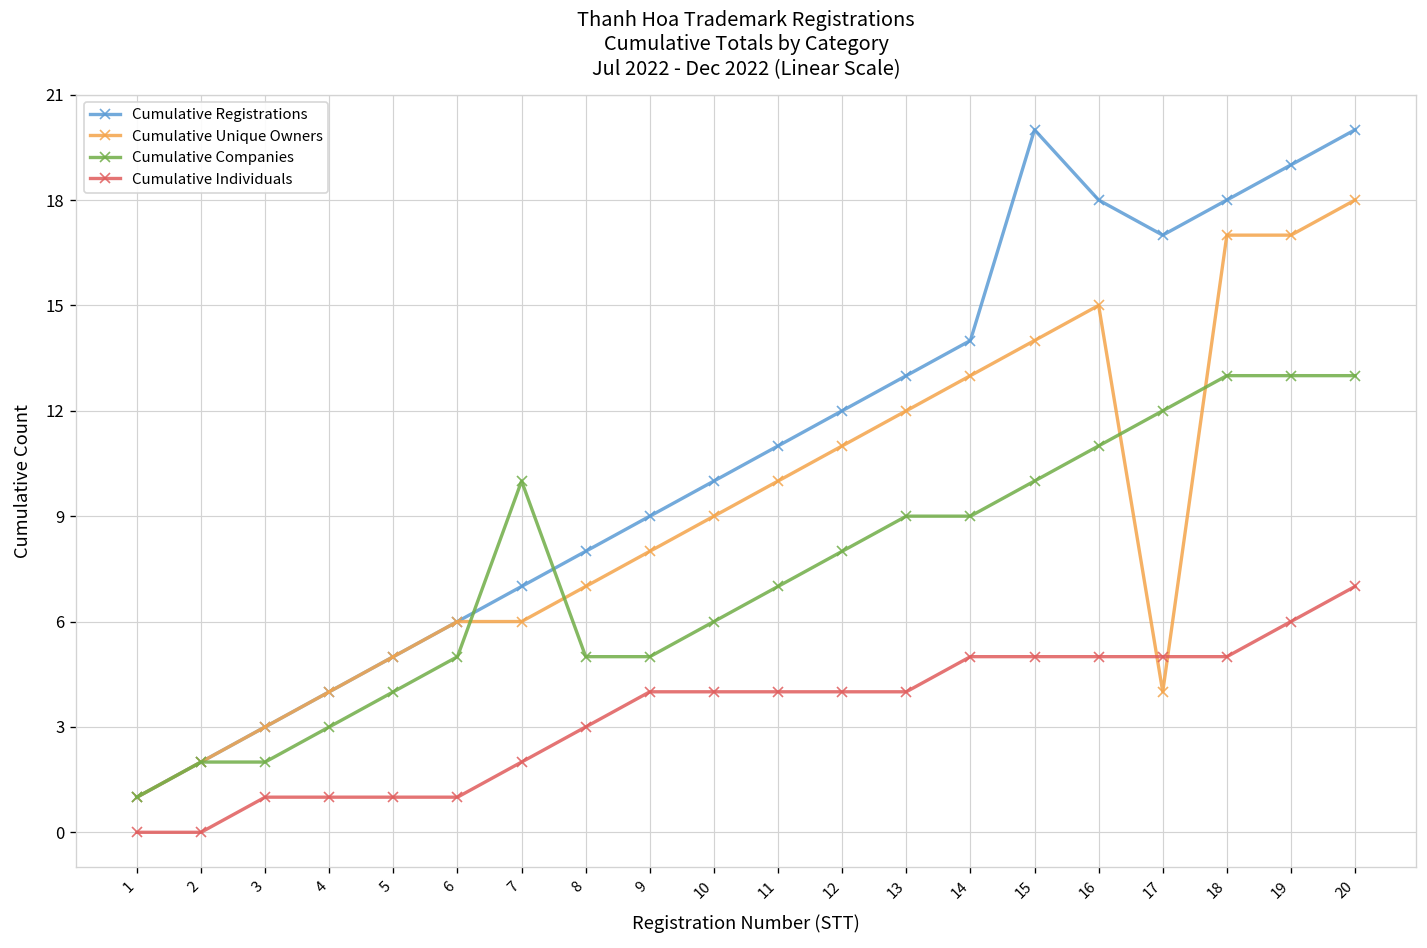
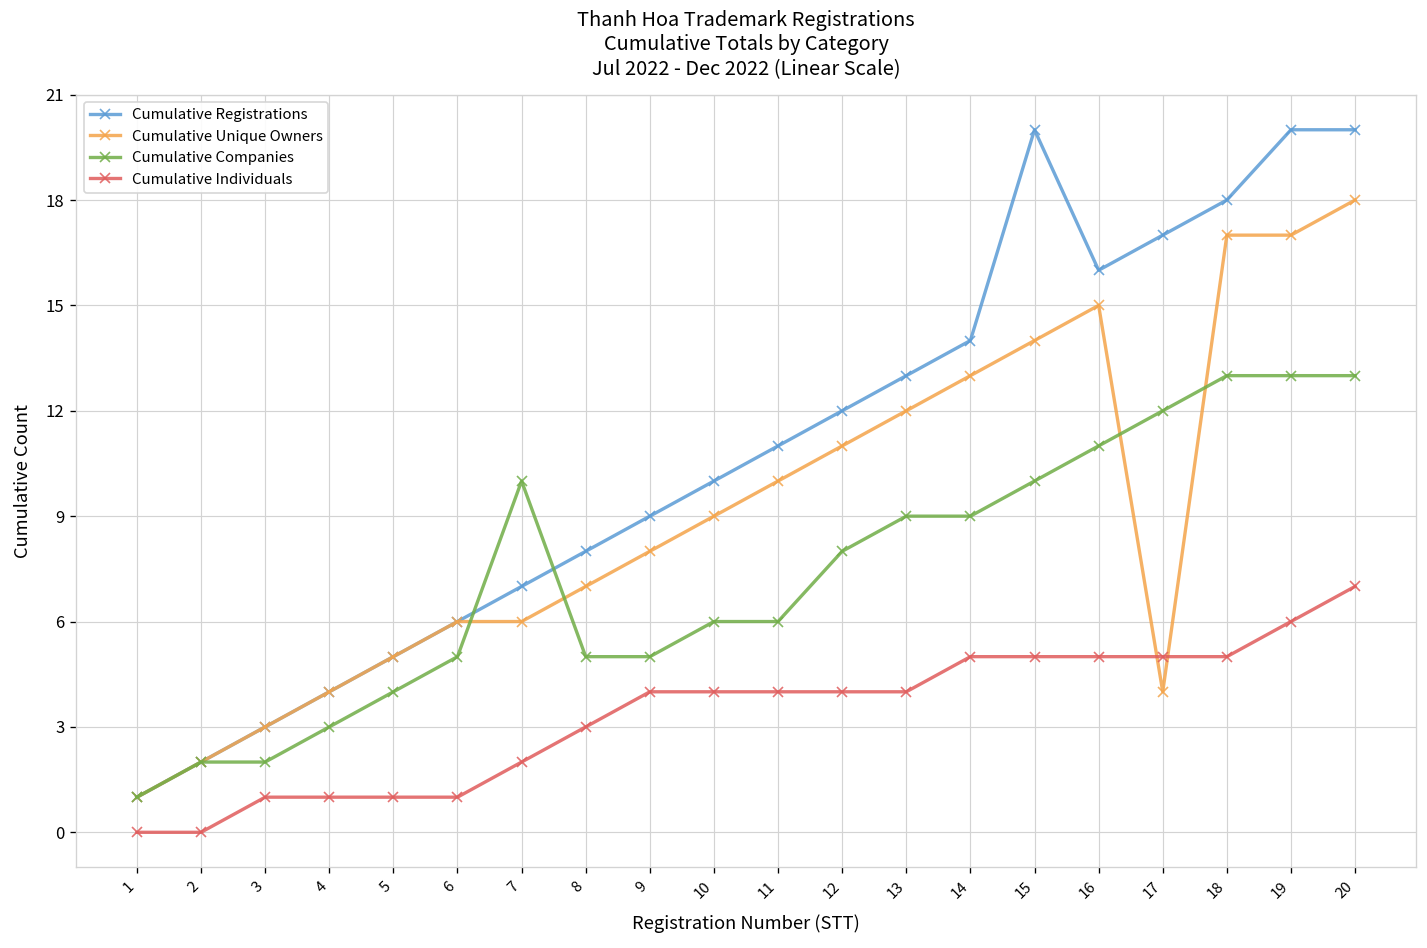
Cumulative Companies, 11: 7 -> 6
Cumulative Registrations, 16: 18 -> 16
Cumulative Registrations, 19: 19 -> 20
